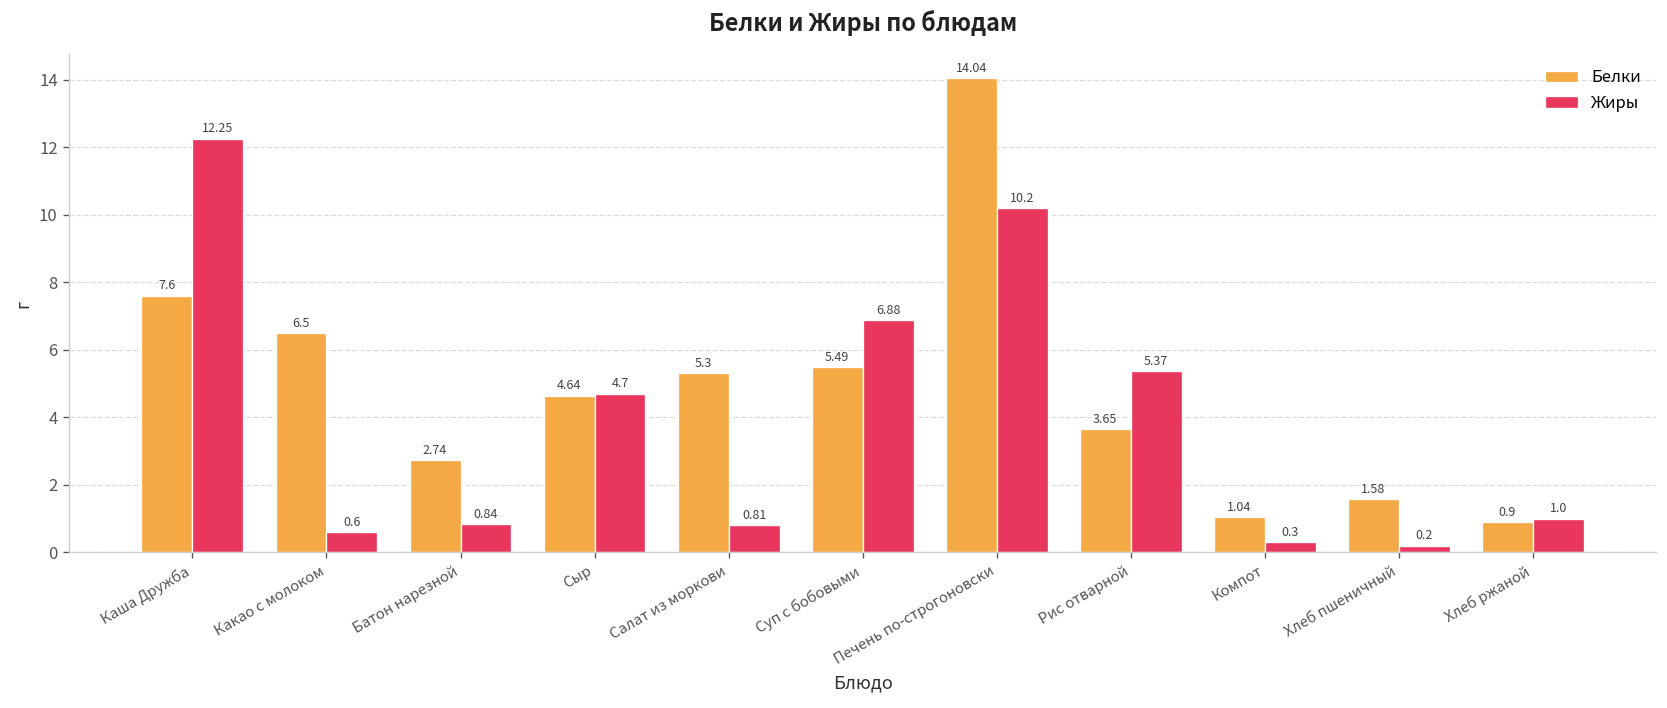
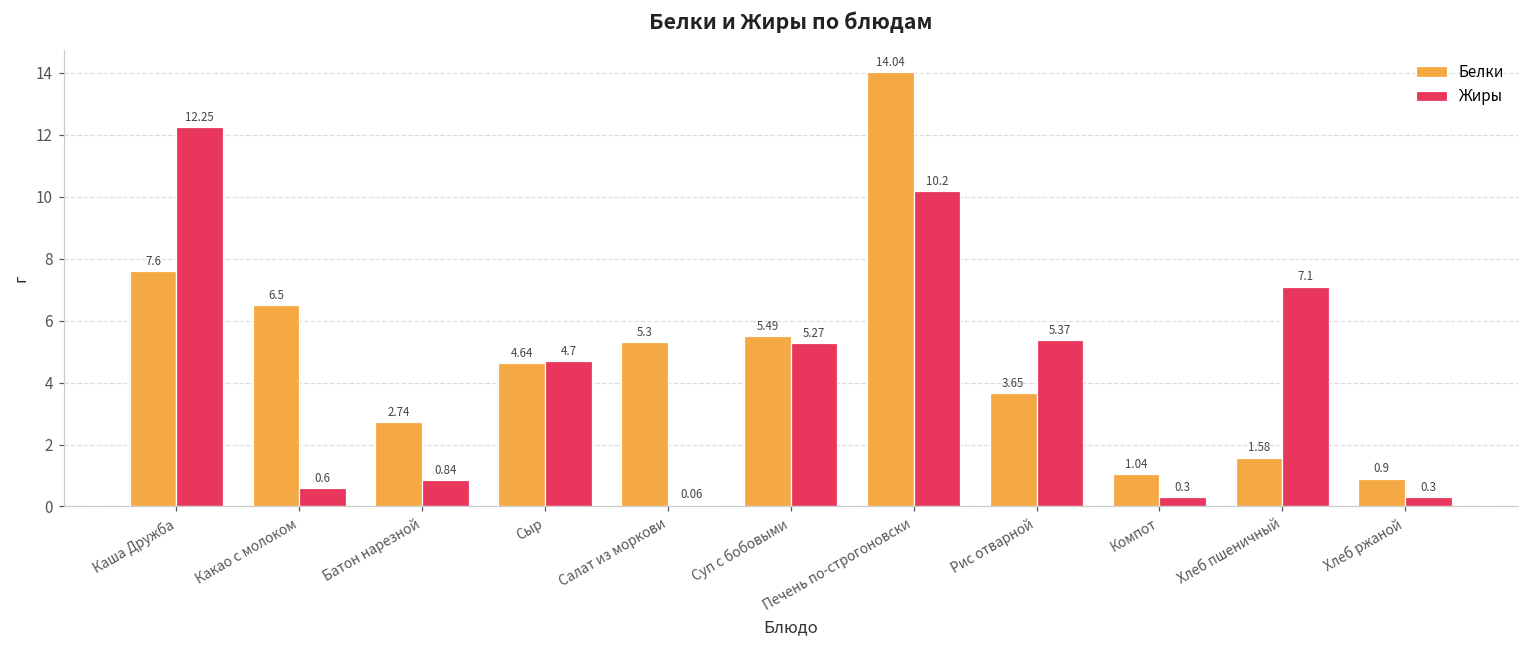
Жиры, Салат из моркови: 0.81 -> 0.06
Жиры, Суп с бобовыми: 6.88 -> 5.27
Жиры, Хлеб пшеничный: 0.2 -> 7.1
Жиры, Хлеб ржаной: 1.0 -> 0.3
